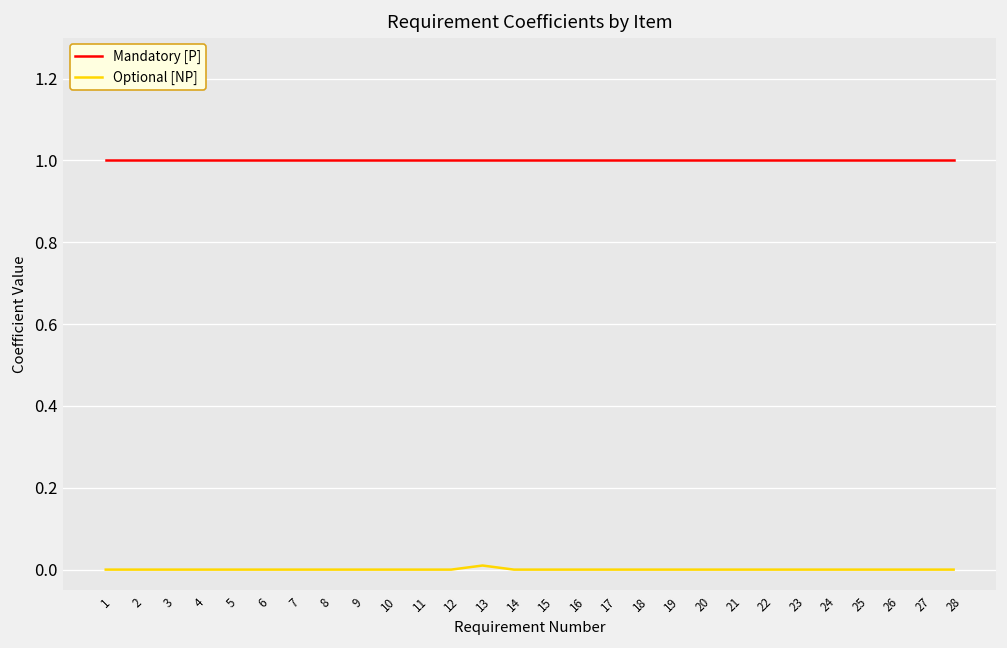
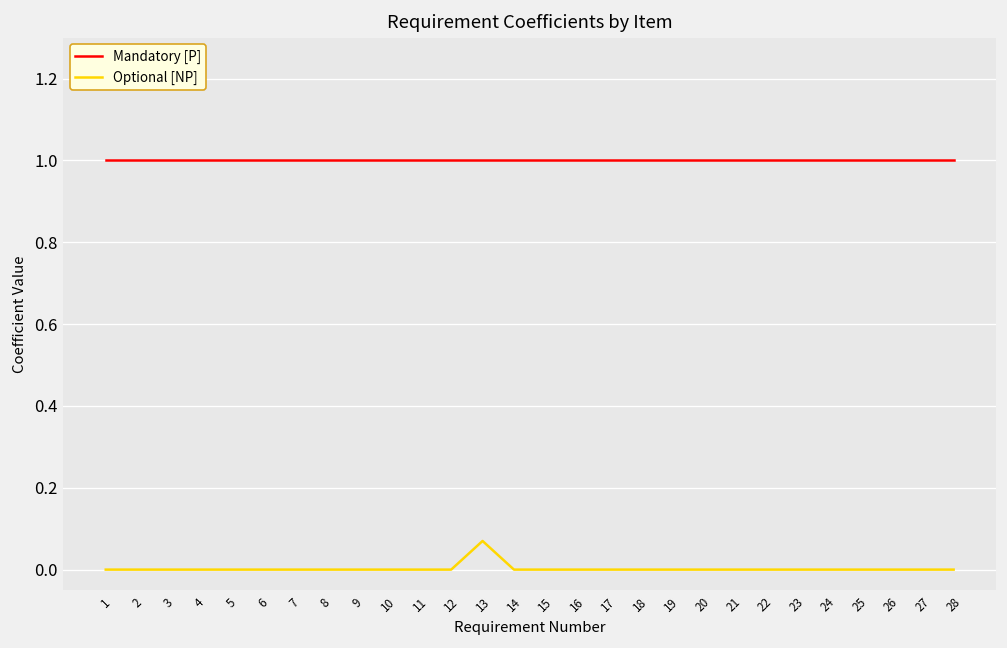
Optional [NP], 13: 0.01 -> 0.07
